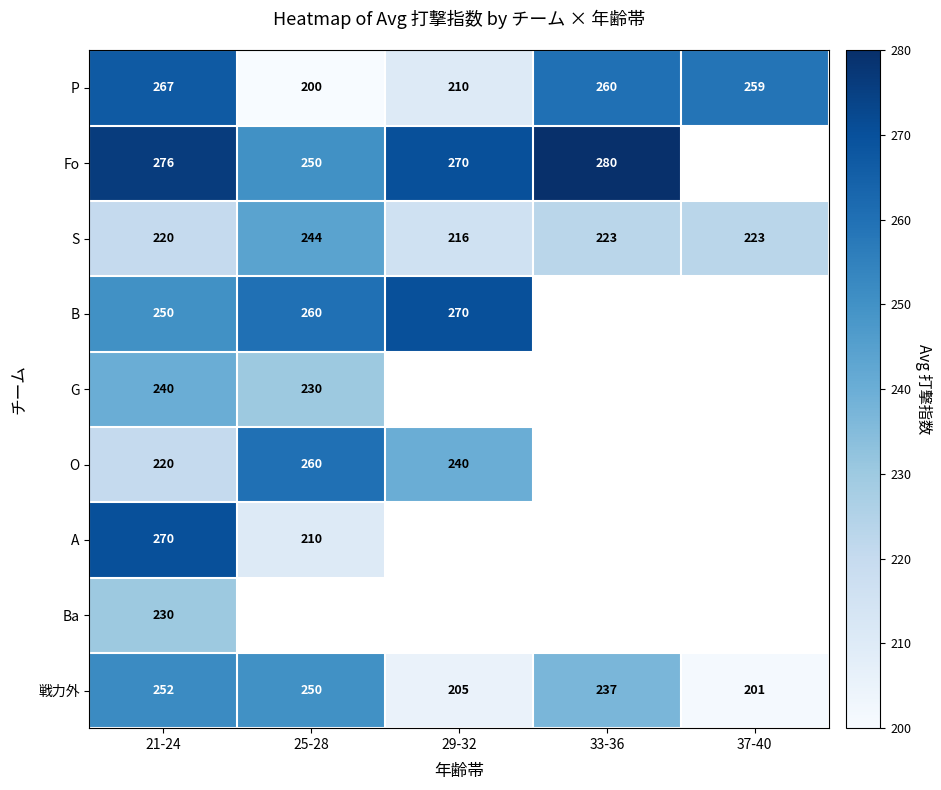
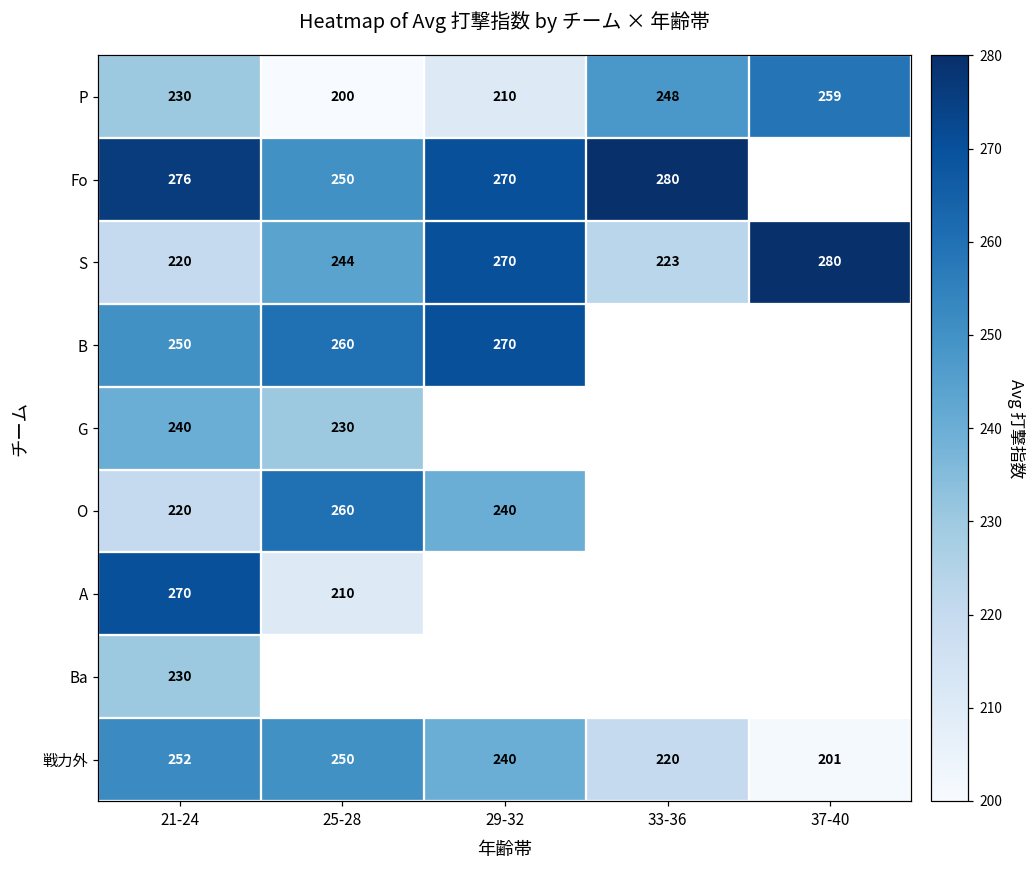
P, 21-24: 267 -> 230
P, 33-36: 260 -> 248
S, 29-32: 216 -> 270
S, 37-40: 223 -> 280
戦力外, 29-32: 205 -> 240
戦力外, 33-36: 237 -> 220
